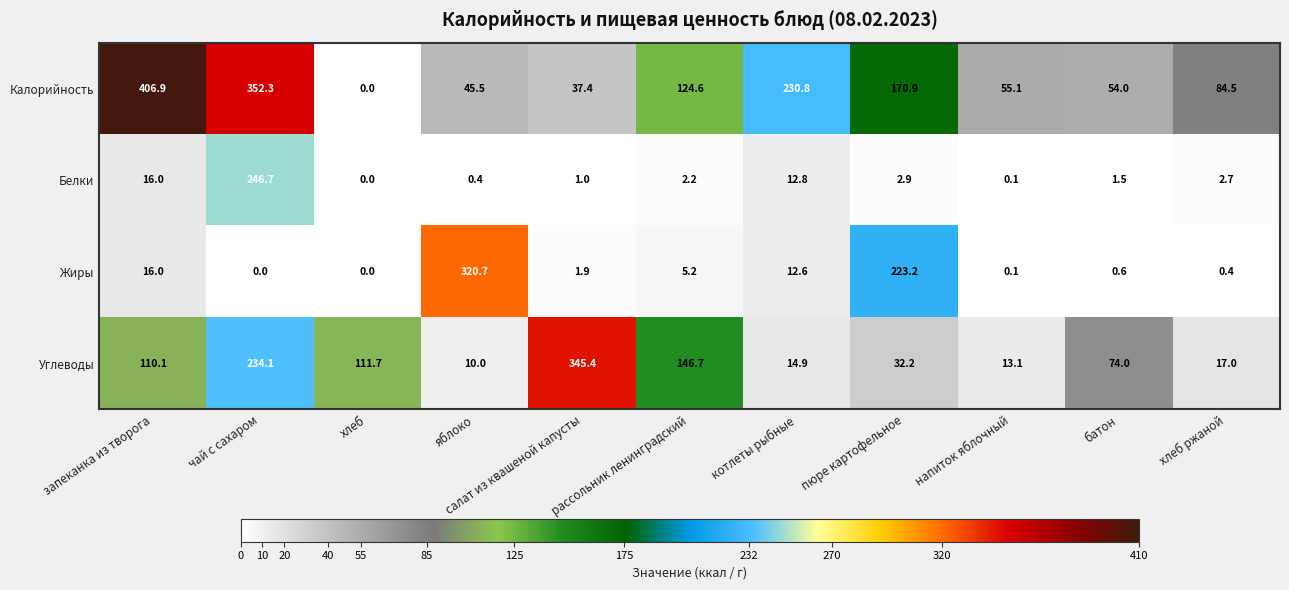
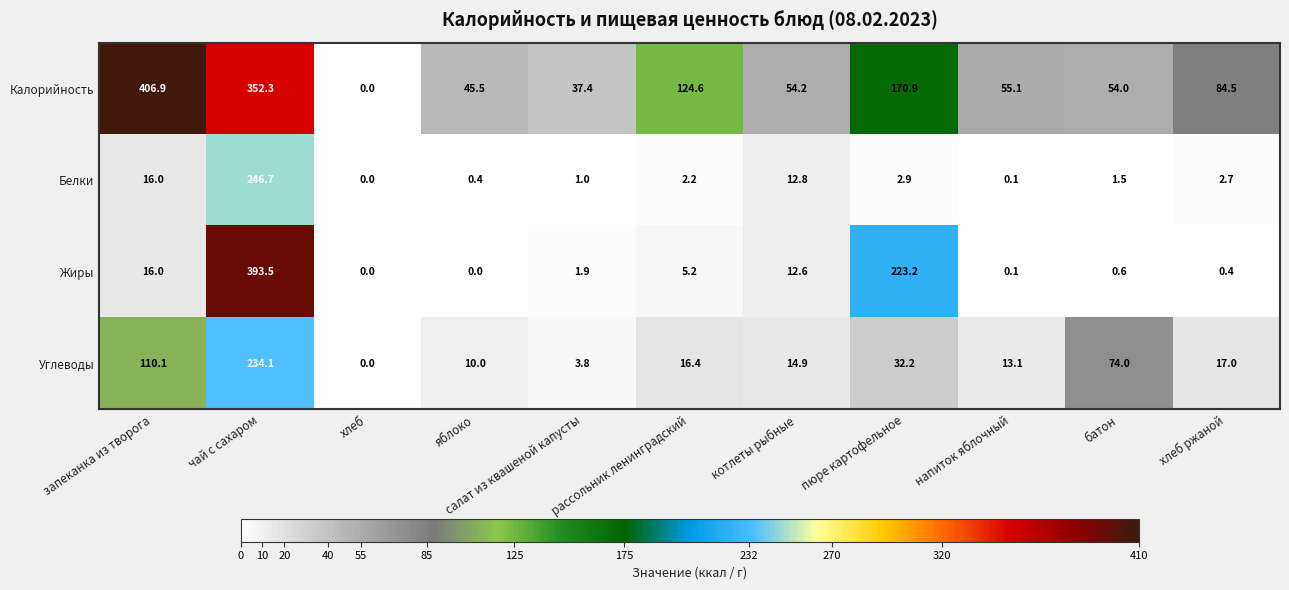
Калорийность, котлеты рыбные: 230.8 -> 54.2
Жиры, чай с сахаром: 0.0 -> 393.5
Жиры, яблоко: 320.7 -> 0.0
Углеводы, хлеб: 111.7 -> 0.0
Углеводы, салат из квашеной капусты: 345.4 -> 3.8
Углеводы, рассольник ленинградский: 146.7 -> 16.4
